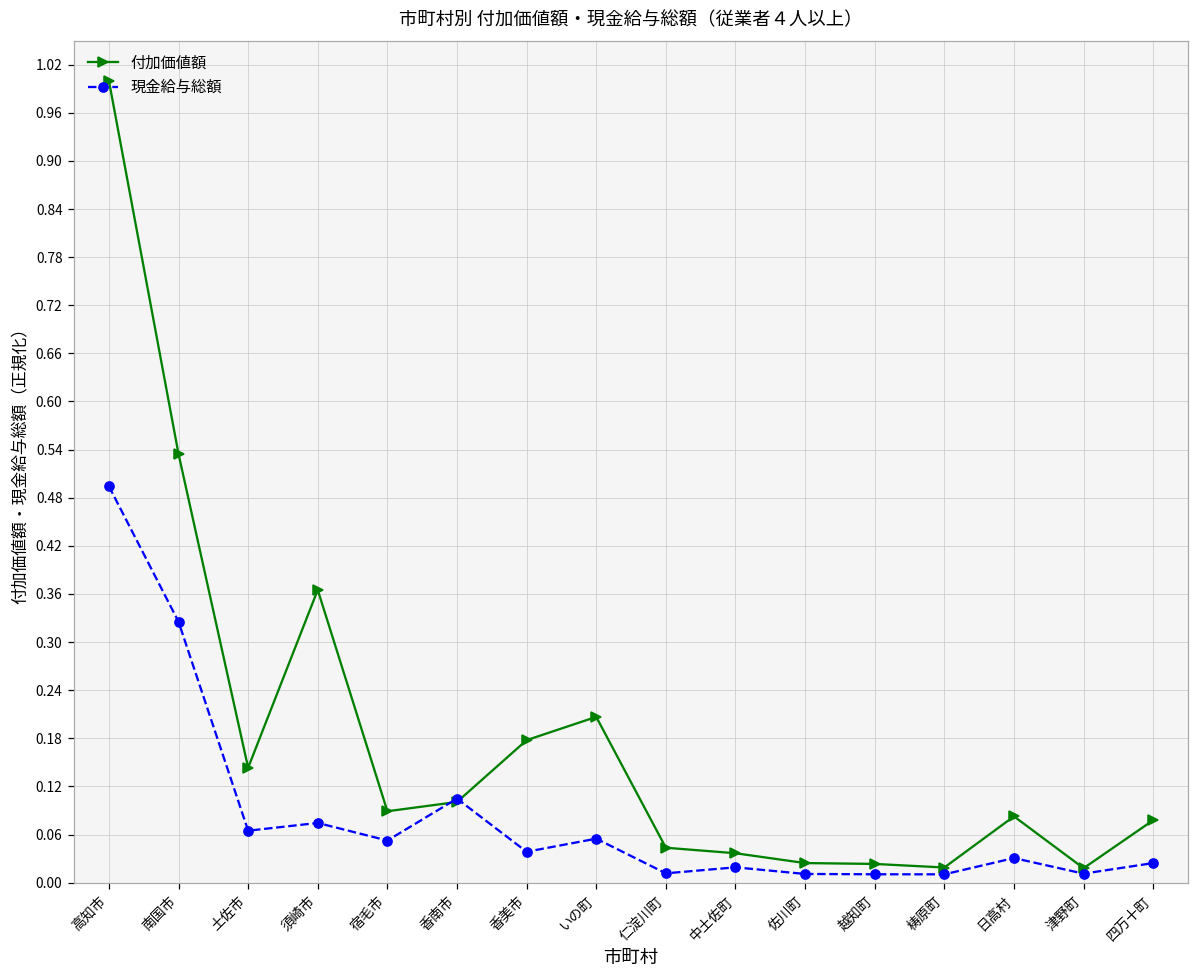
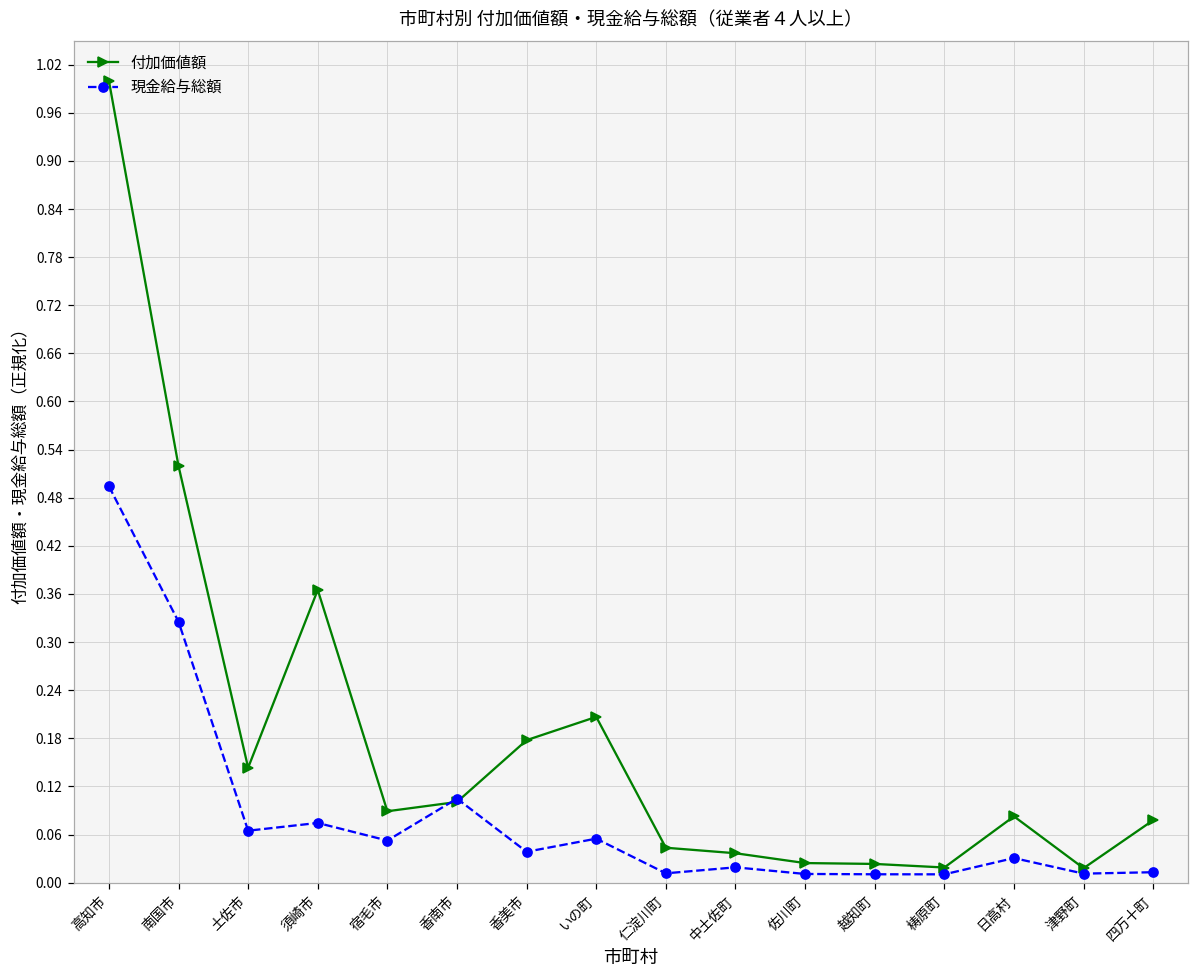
付加価値額, 南国市: 0.53 -> 0.52
現金給与総額, 四万十町: 0.02 -> 0.01
